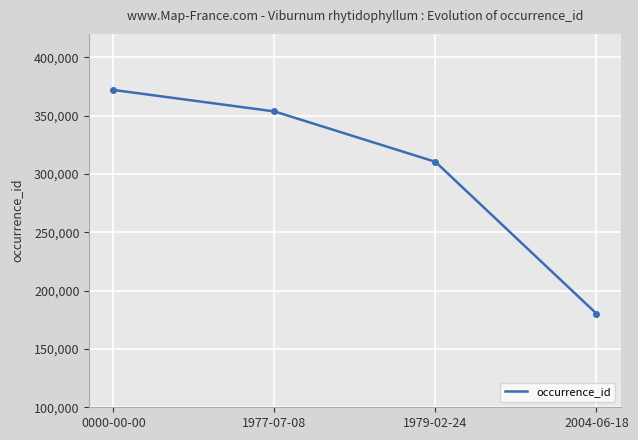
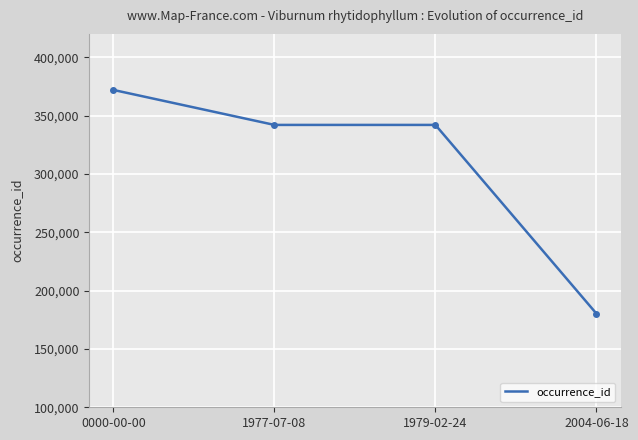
1977-07-08: 354,000 -> 342,000
1979-02-24: 310,000 -> 342,000
